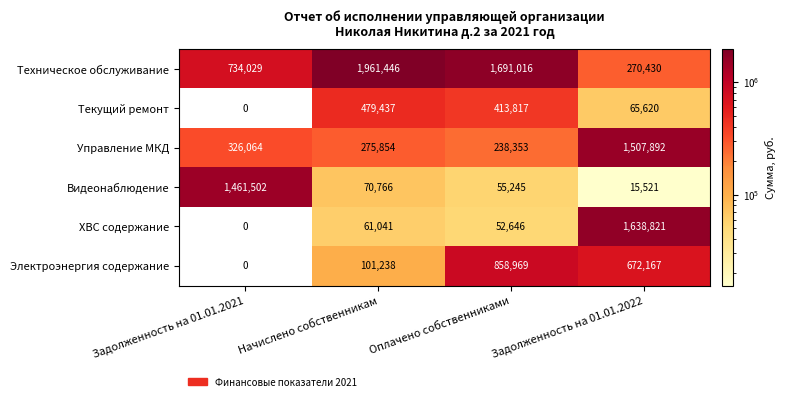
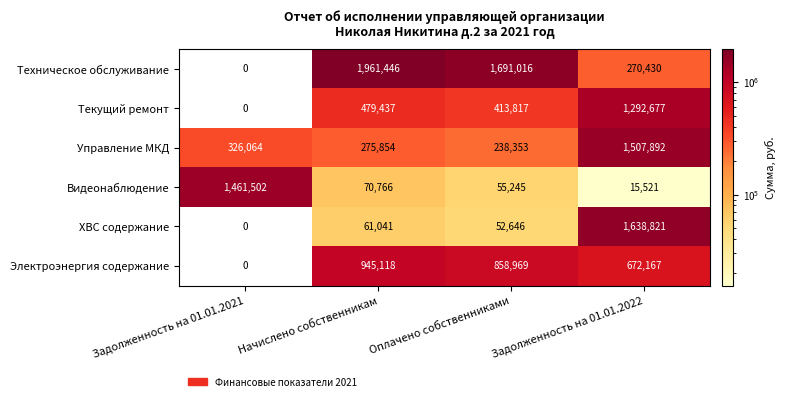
Техническое обслуживание, Задолженность на 01.01.2021: 734,029 -> 0
Текущий ремонт, Задолженность на 01.01.2022: 65,620 -> 1,292,677
Электроэнергия содержание, Начислено собственникам: 101,238 -> 945,118
